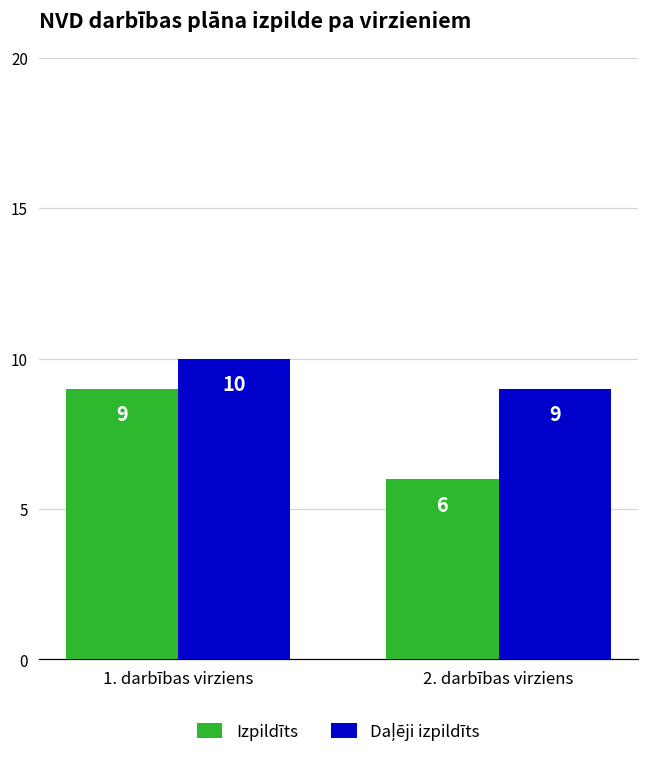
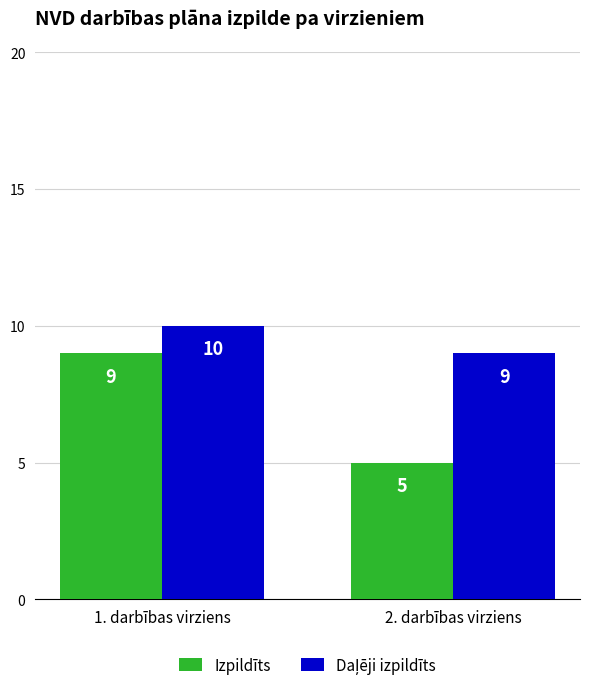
Izpildīts, 2. darbības virziens: 6 -> 5
